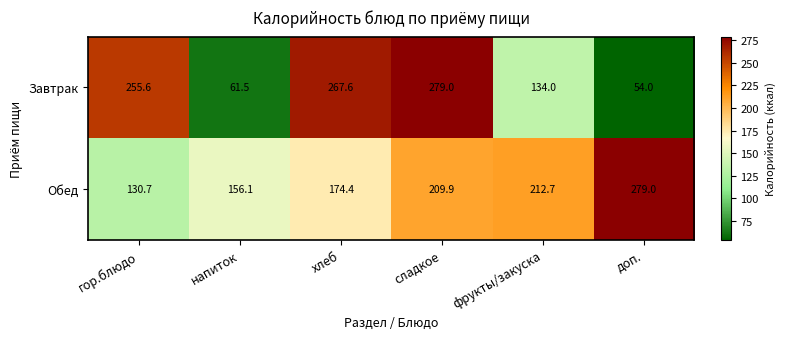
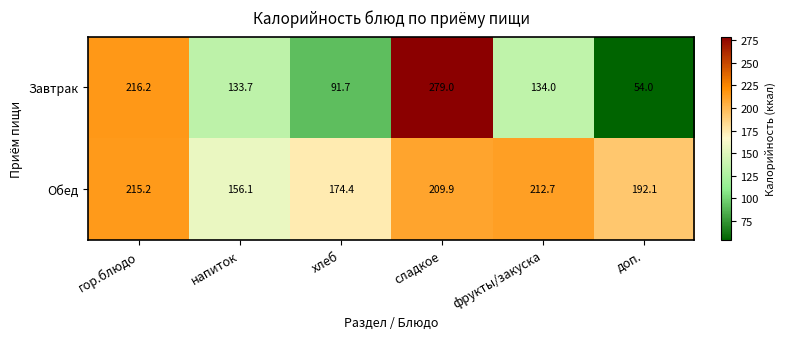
Завтрак, гор.блюдо: 255.6 -> 216.2
Завтрак, напиток: 61.5 -> 133.7
Завтрак, хлеб: 267.6 -> 91.7
Обед, гор.блюдо: 130.7 -> 215.2
Обед, доп.: 279.0 -> 192.1
